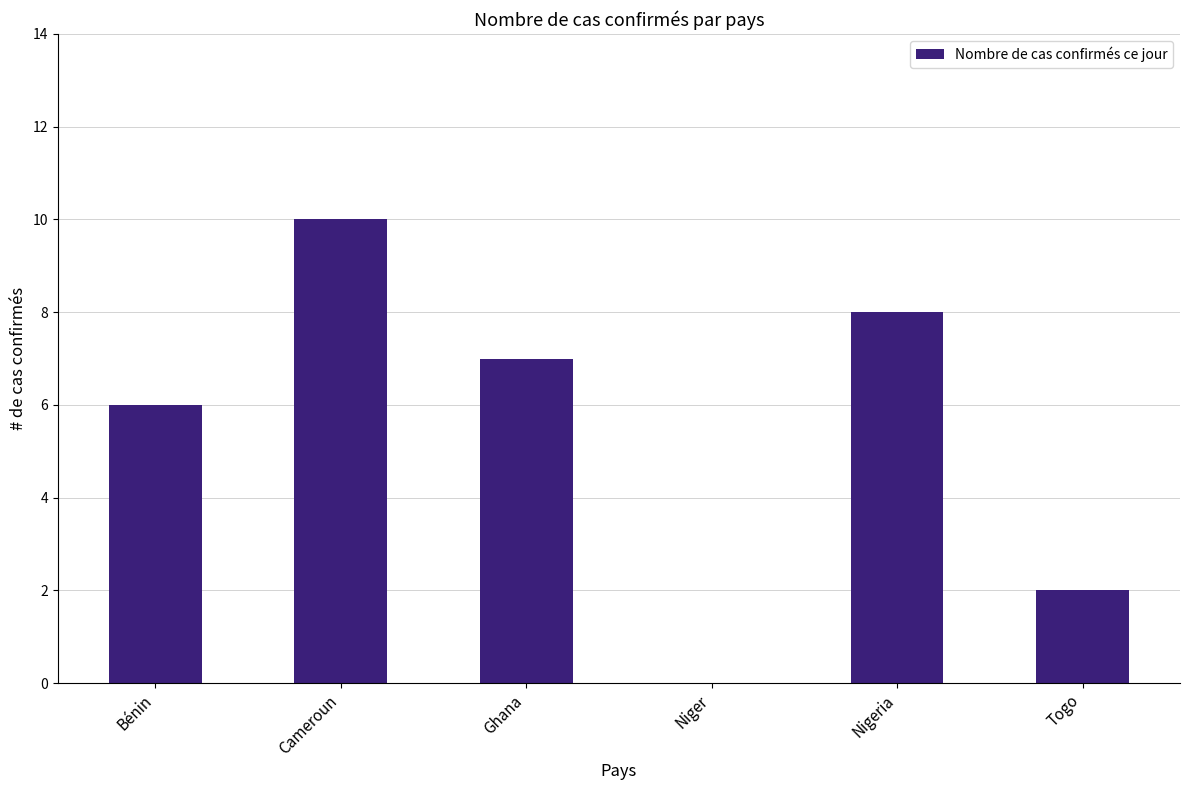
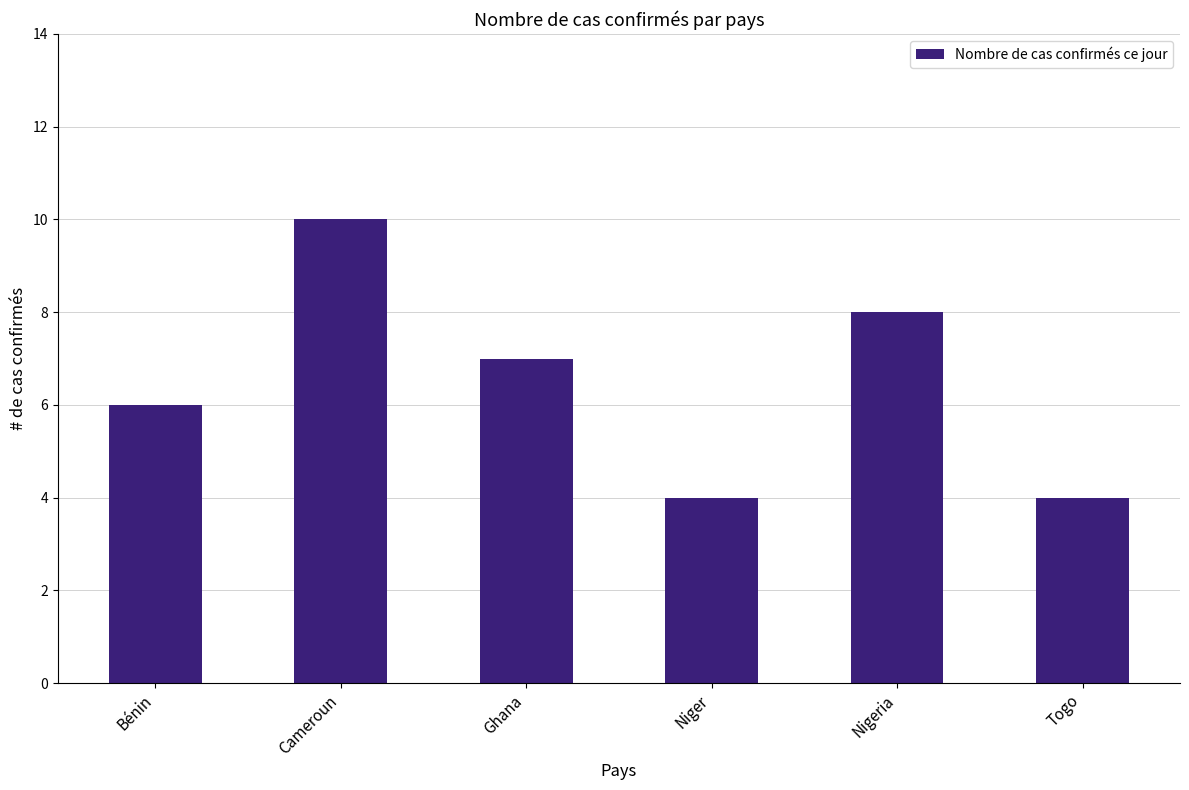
Niger: 0 -> 4
Togo: 2 -> 4
